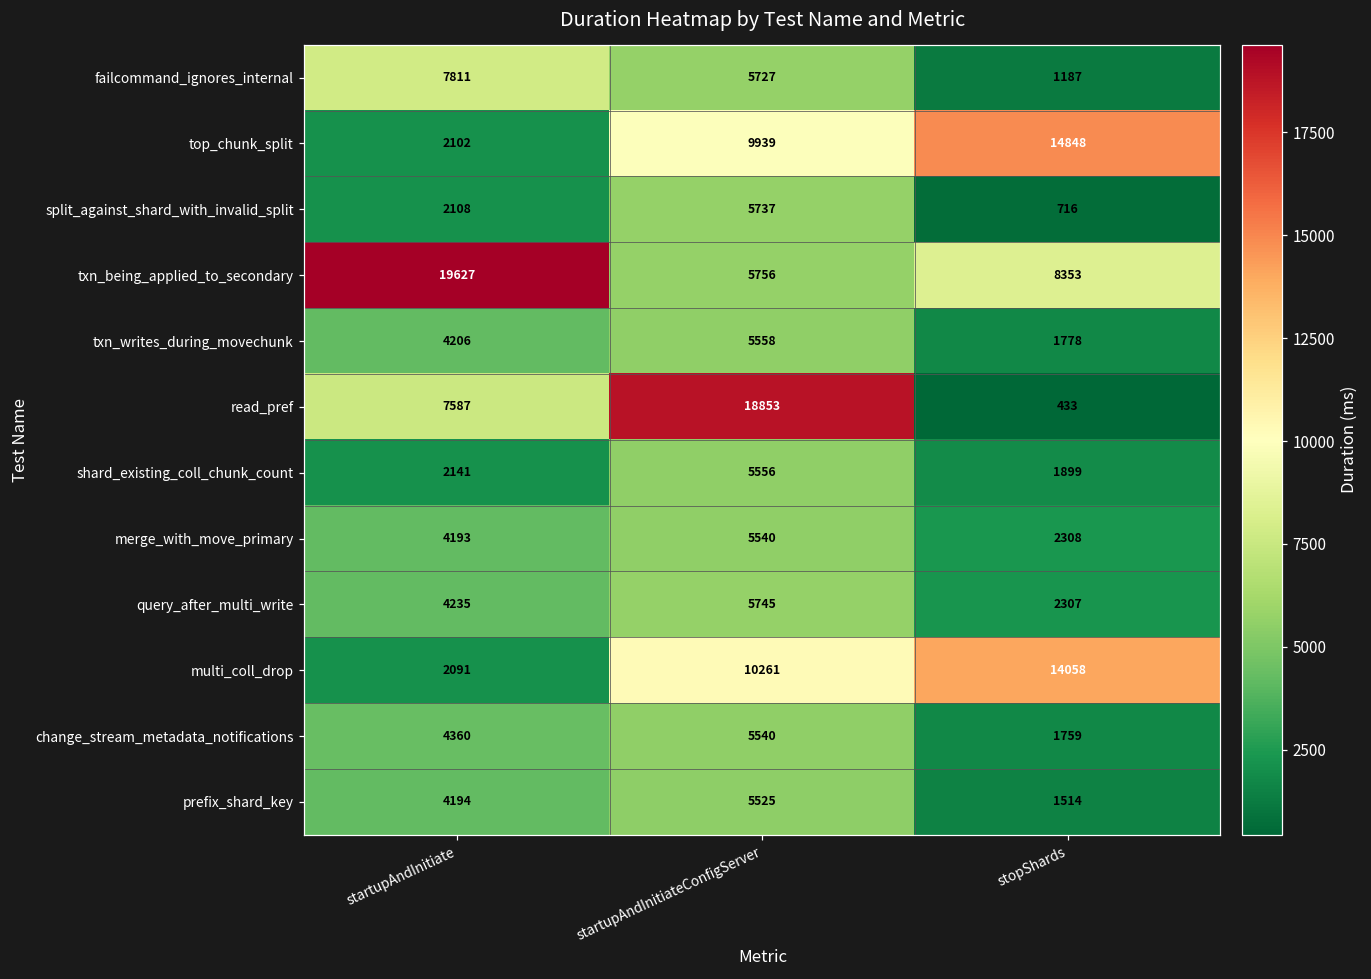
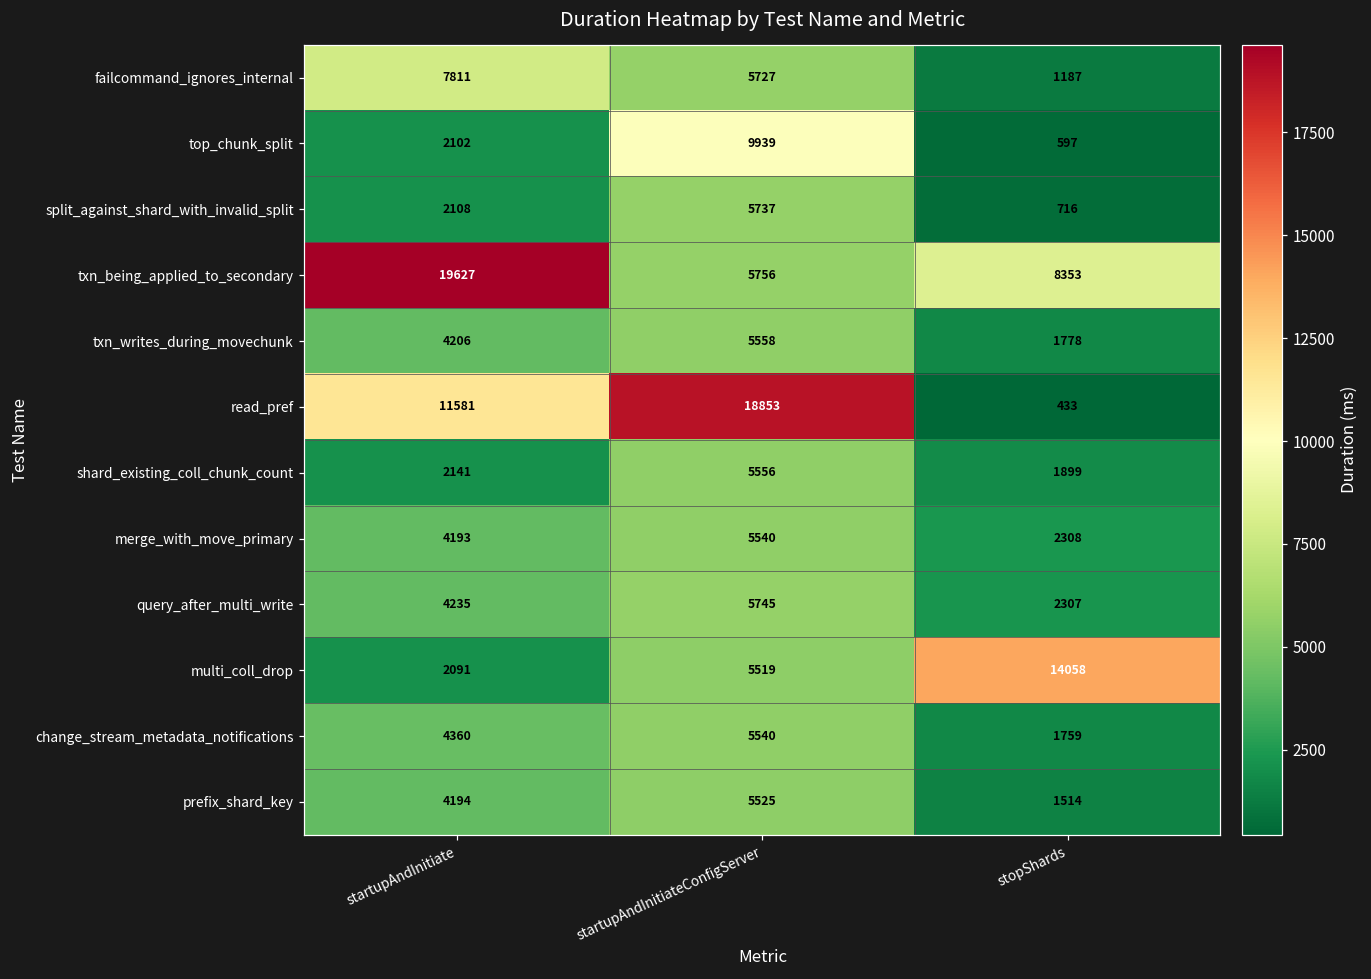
top_chunk_split, stopShards: 14848 -> 597
read_pref, startupAndInitiate: 7587 -> 11581
multi_coll_drop, startupAndInitiateConfigServer: 10261 -> 5519
